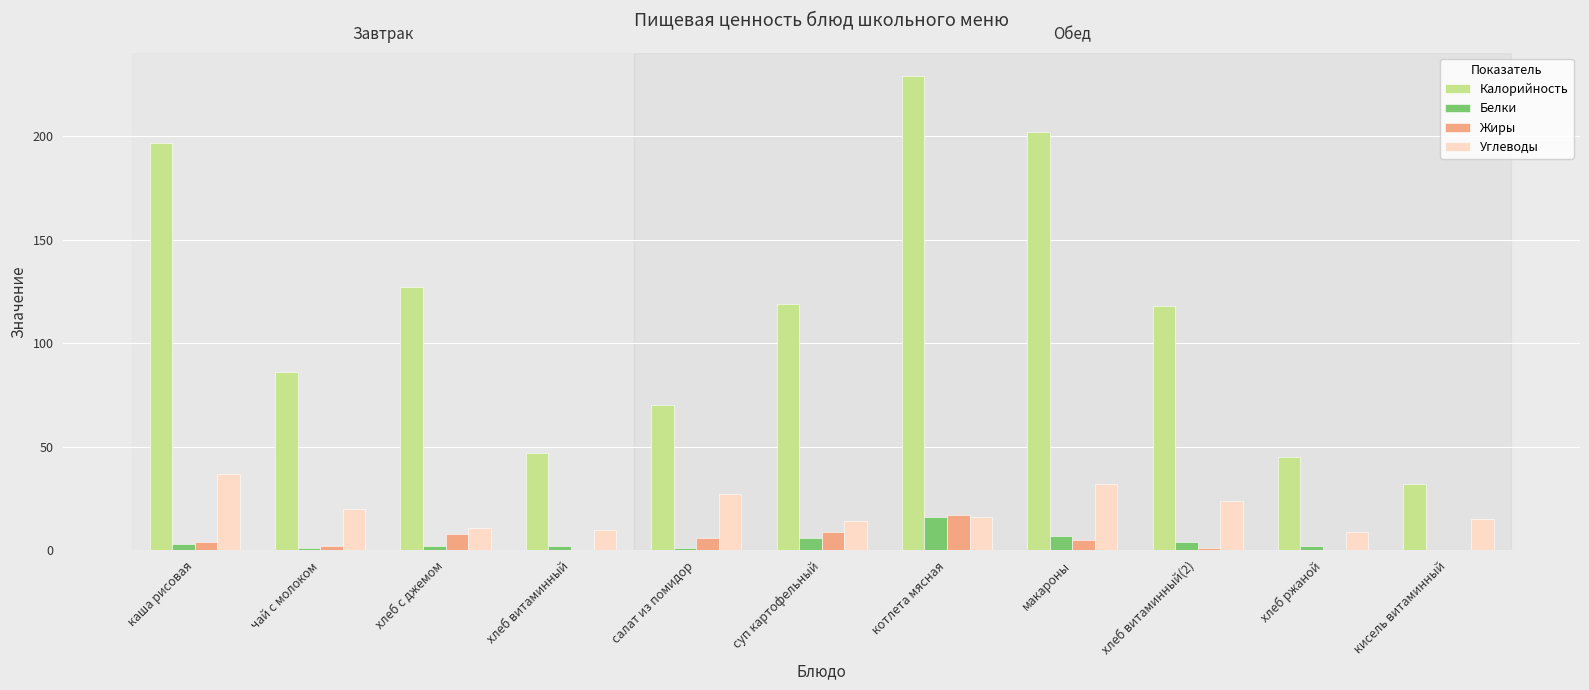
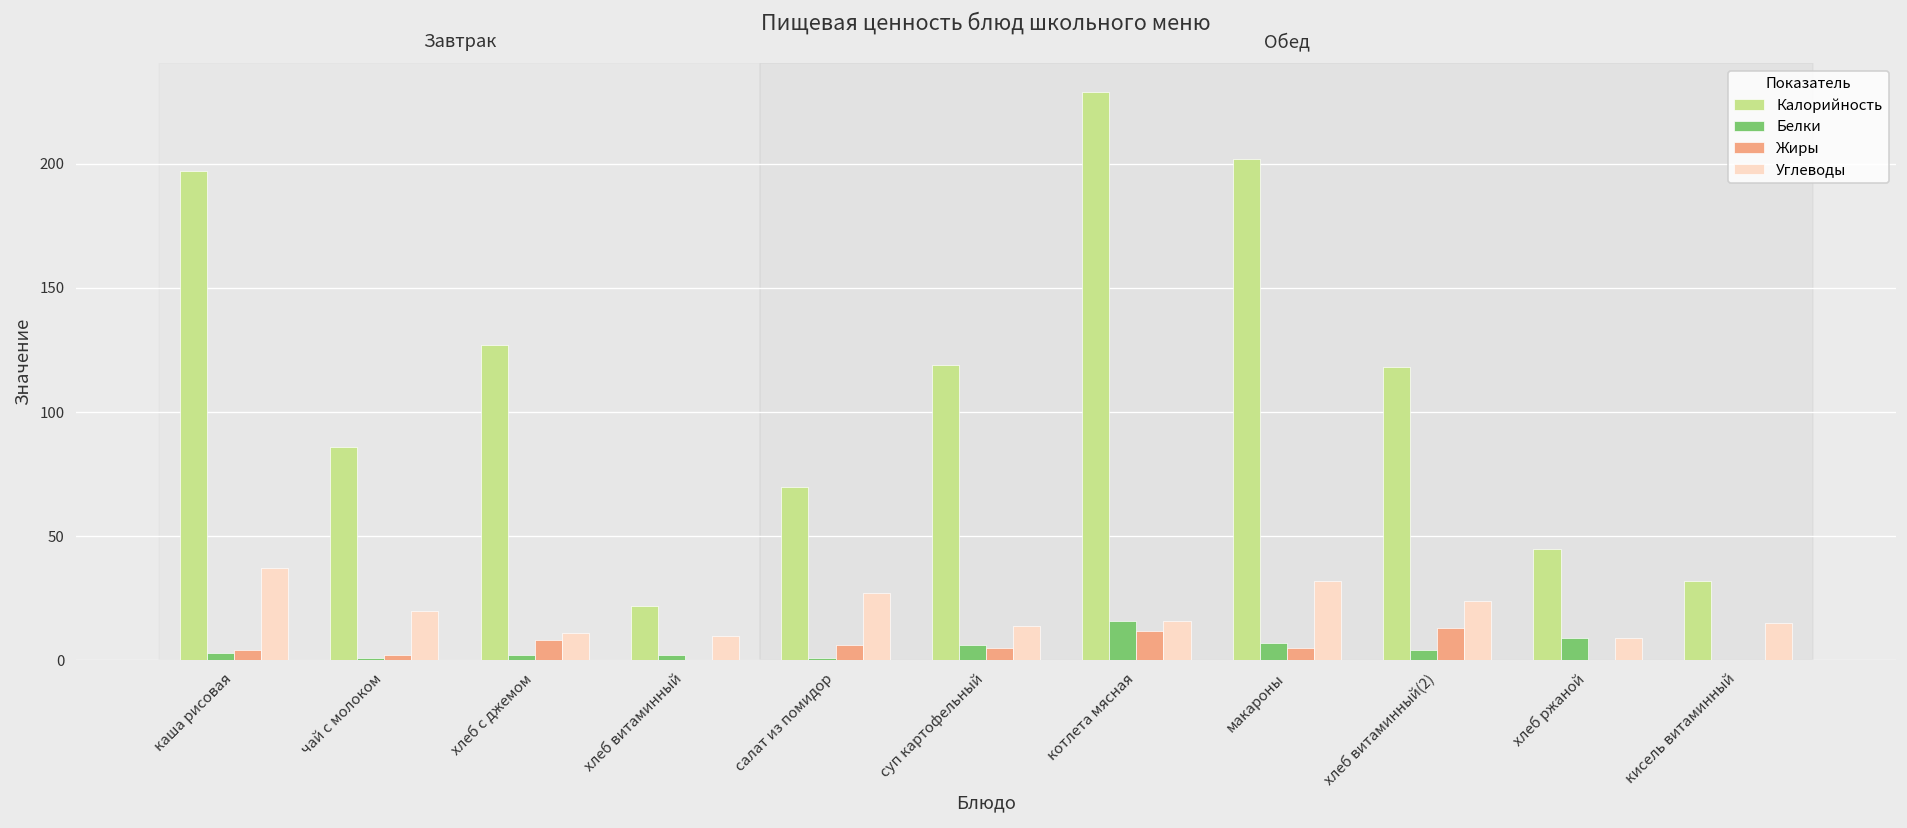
Калорийность, хлеб витаминный: 47 -> 22
Жиры, суп картофельный: 9 -> 5
Жиры, котлета мясная: 17 -> 12
Жиры, хлеб витаминный(2): 1 -> 13
Белки, хлеб ржаной: 2 -> 9
